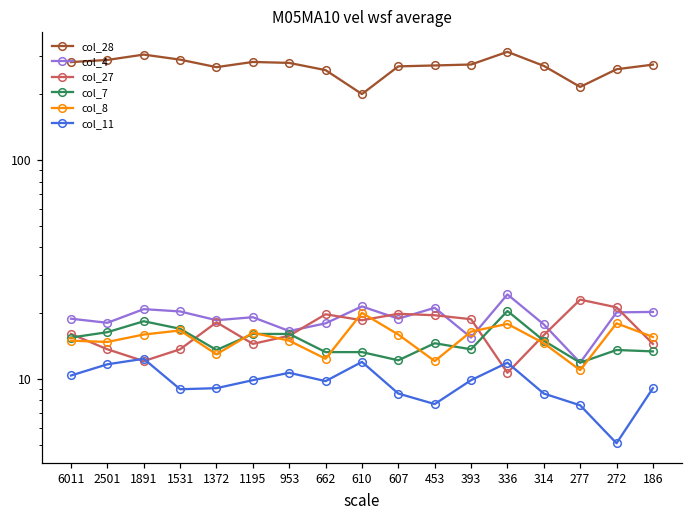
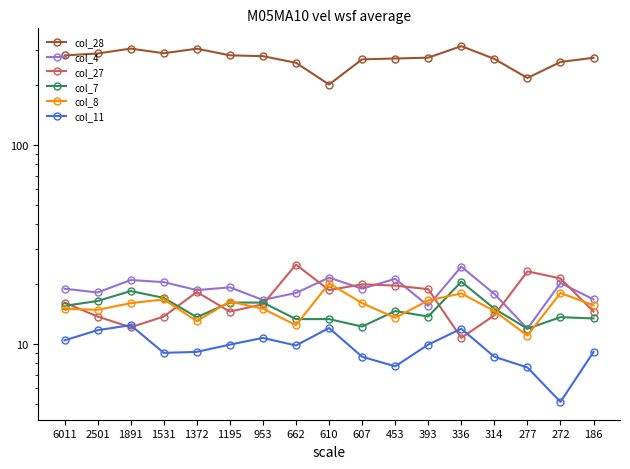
col_28, 1372: 270 -> 300
col_27, 662: 20 -> 25
col_8, 453: 12 -> 14
col_27, 314: 16 -> 14
col_4, 186: 20 -> 17
